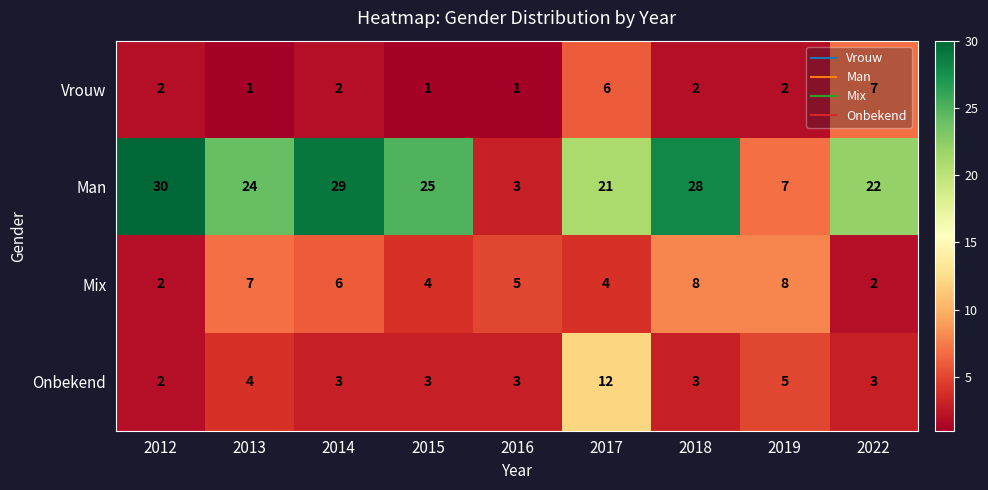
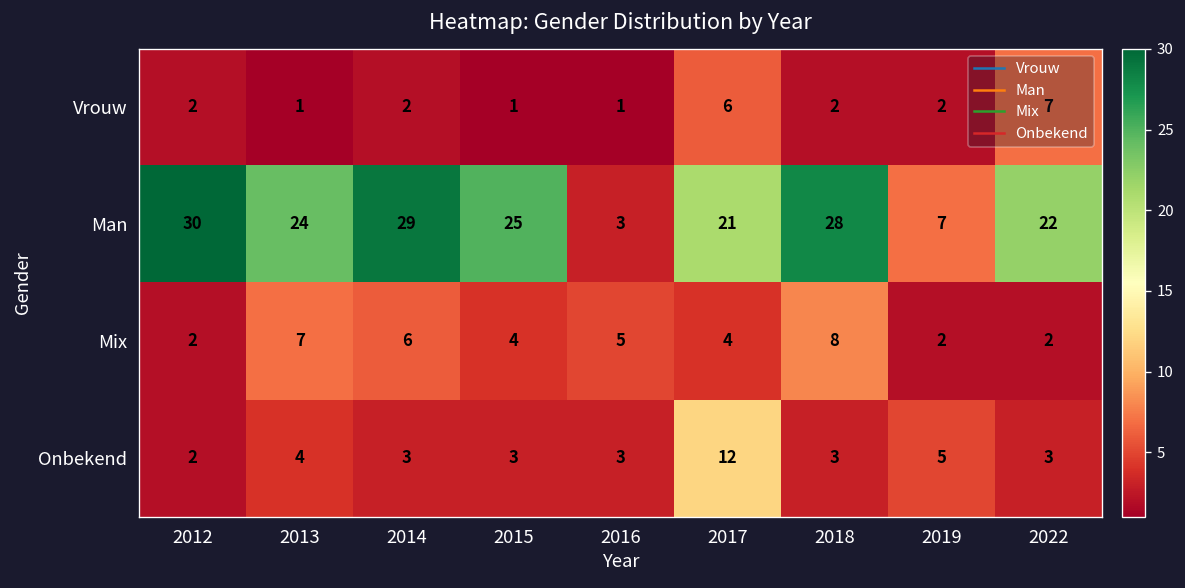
Mix, 2019: 8 -> 2
